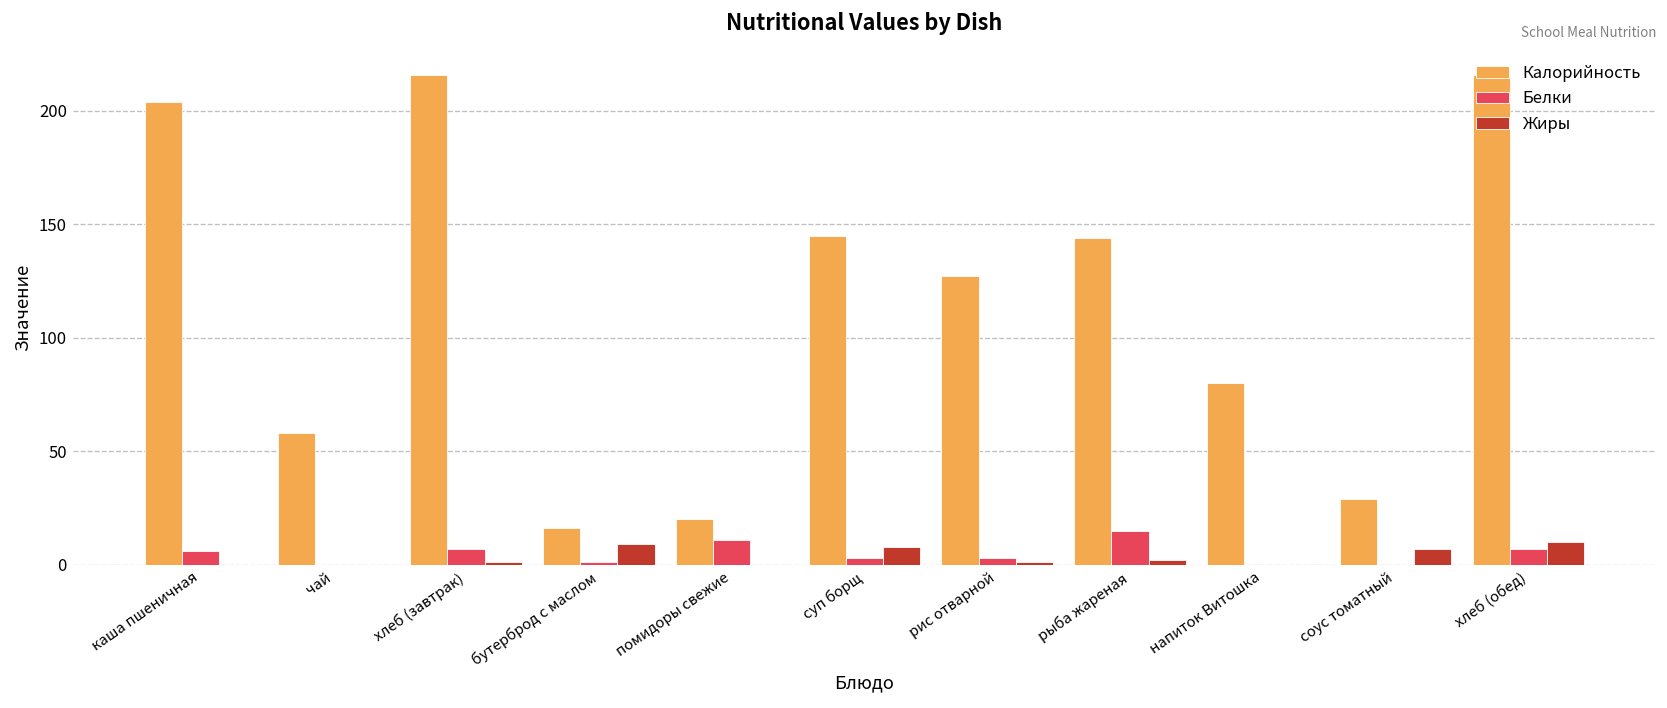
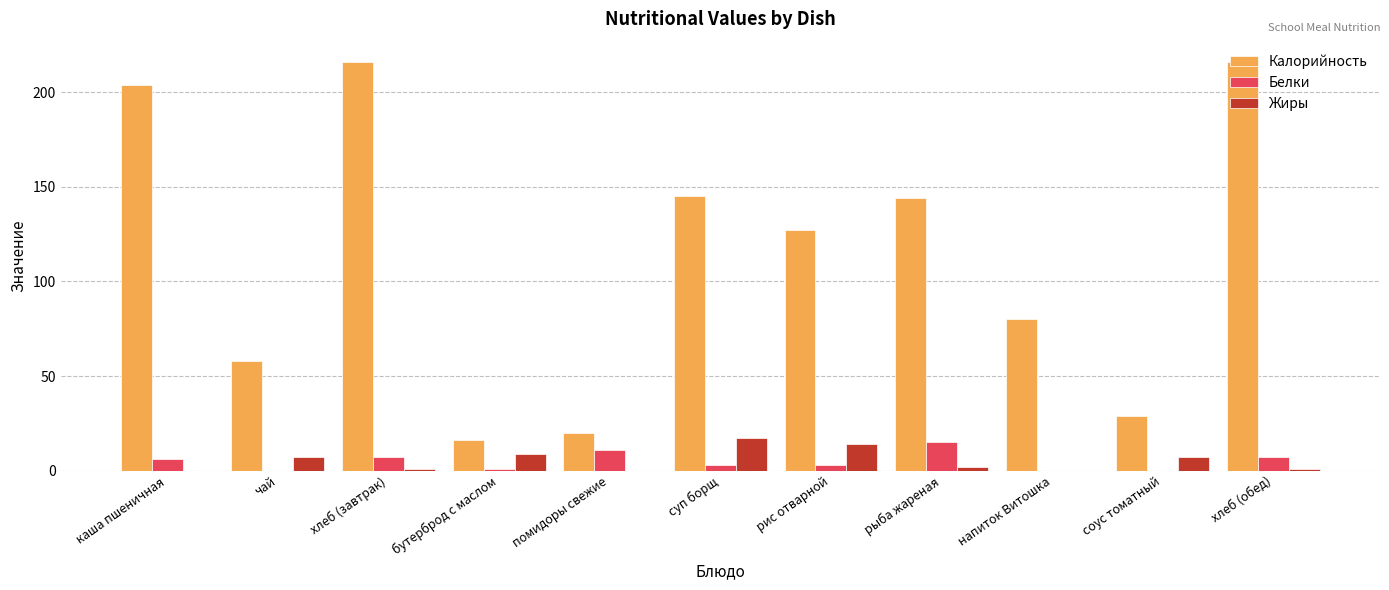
Жиры, чай: 0 -> 7
Жиры, суп борщ: 8 -> 17
Жиры, рис отварной: 1 -> 14
Жиры, хлеб (обед): 10 -> 1
